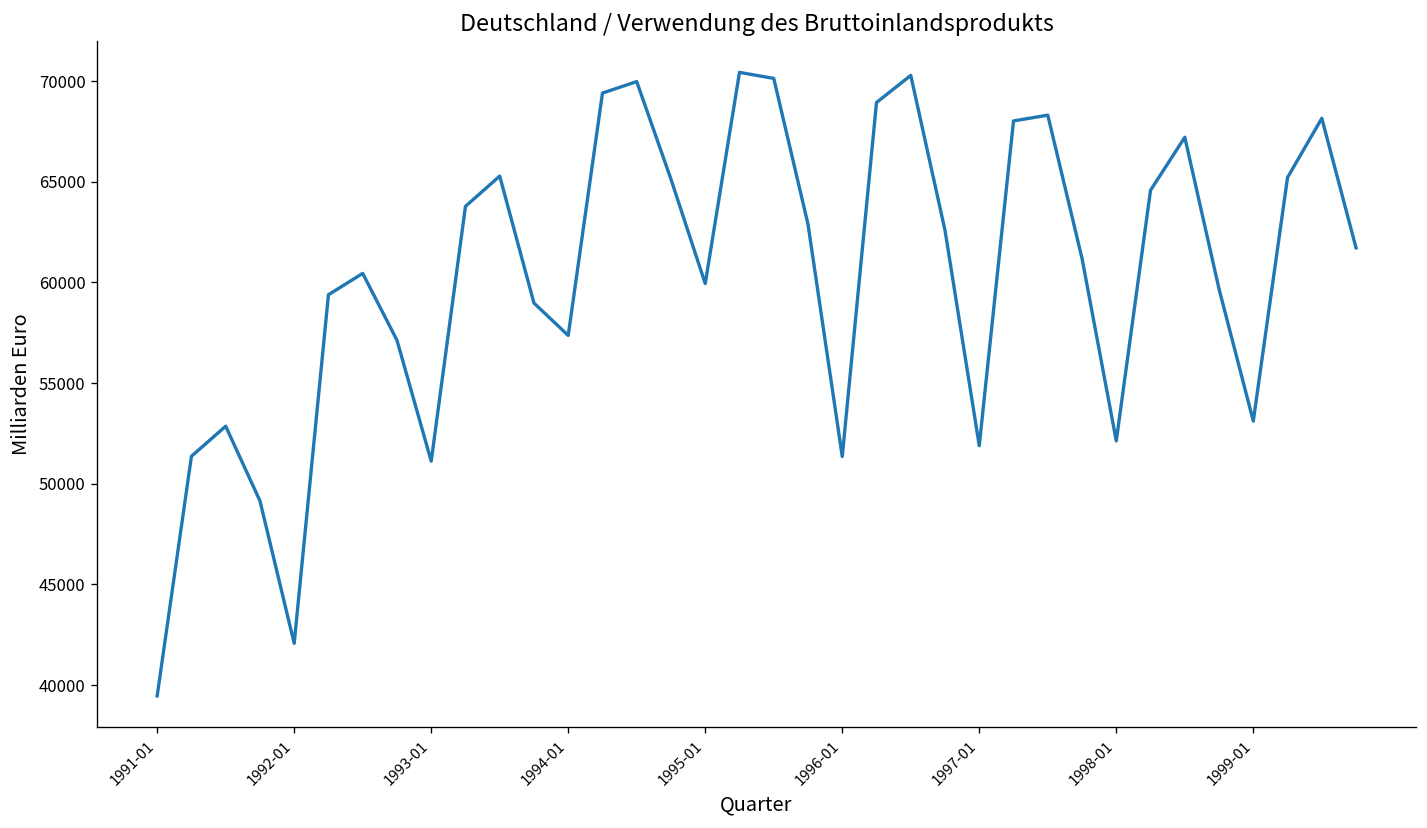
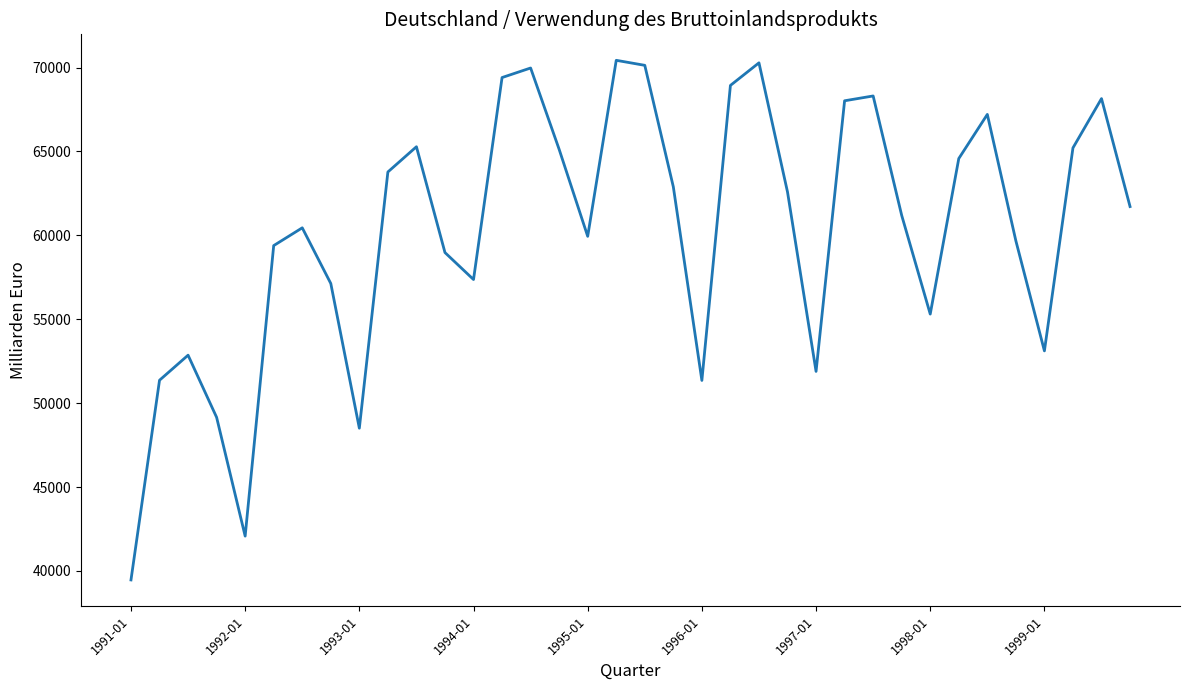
1993-01: 51100 -> 48500
1998-01: 52100 -> 55300
